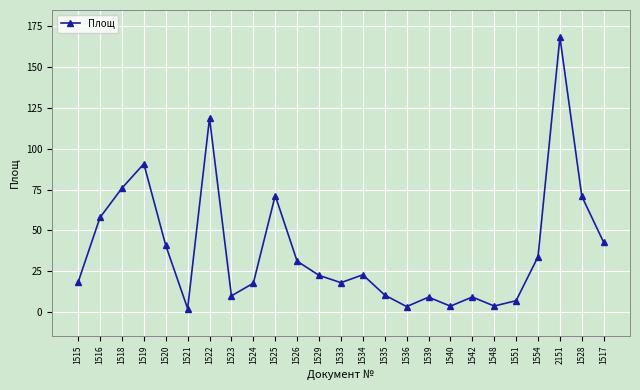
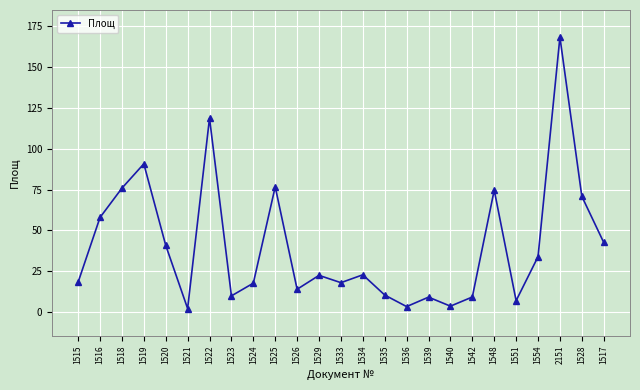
1525: 71 -> 77
1526: 31 -> 14
1548: 4 -> 75
